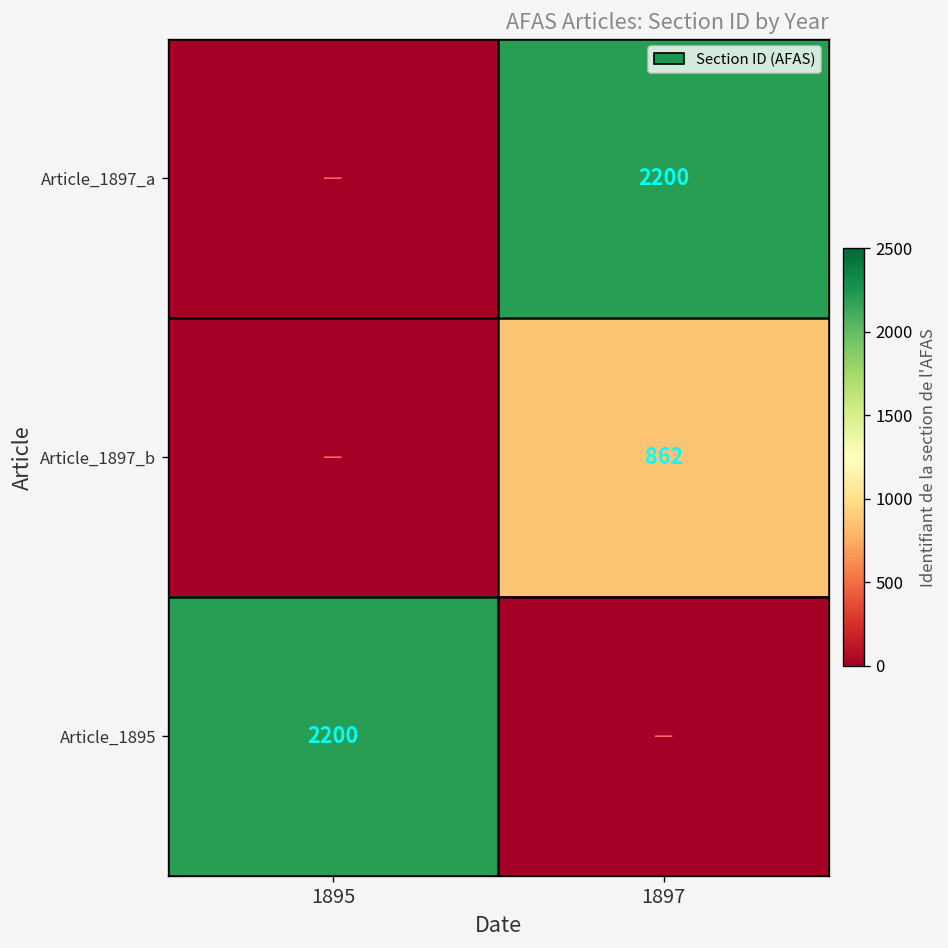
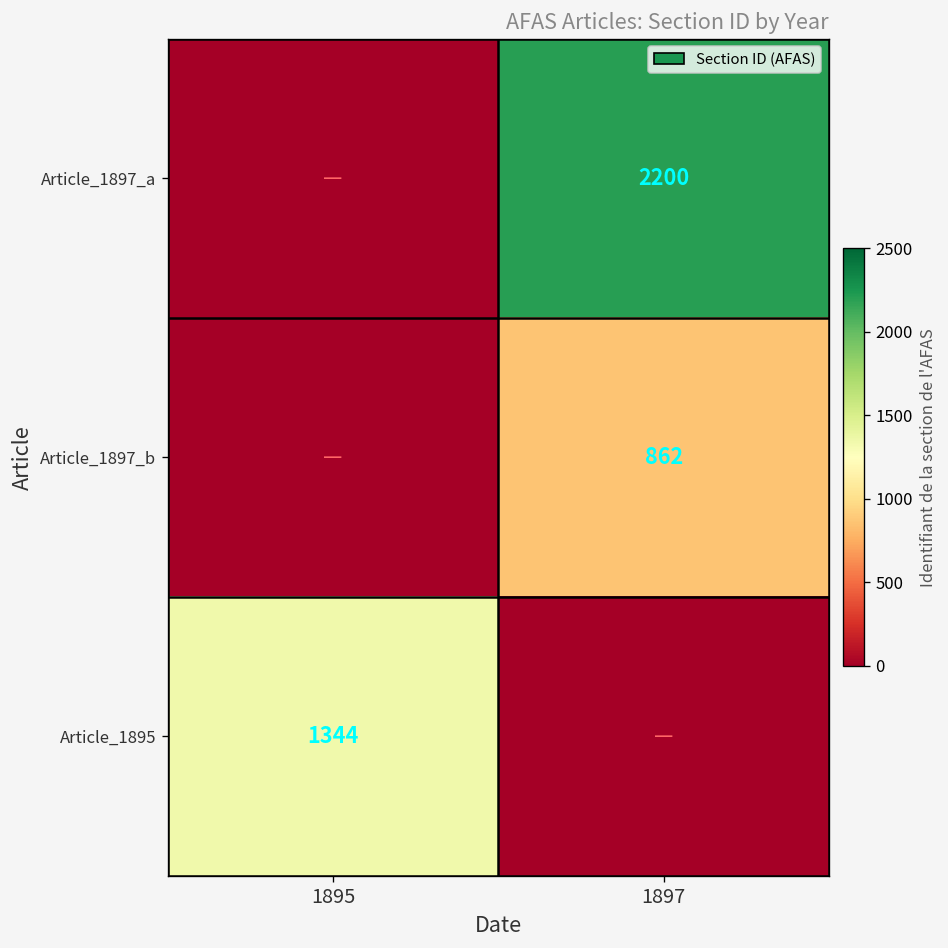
Article_1895, 1895: 2200 -> 1344
